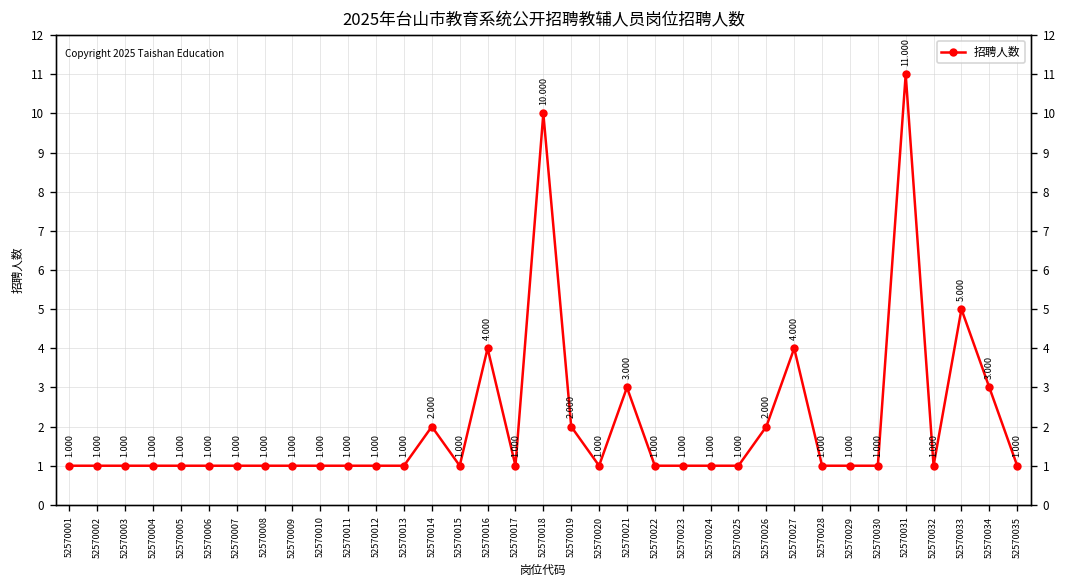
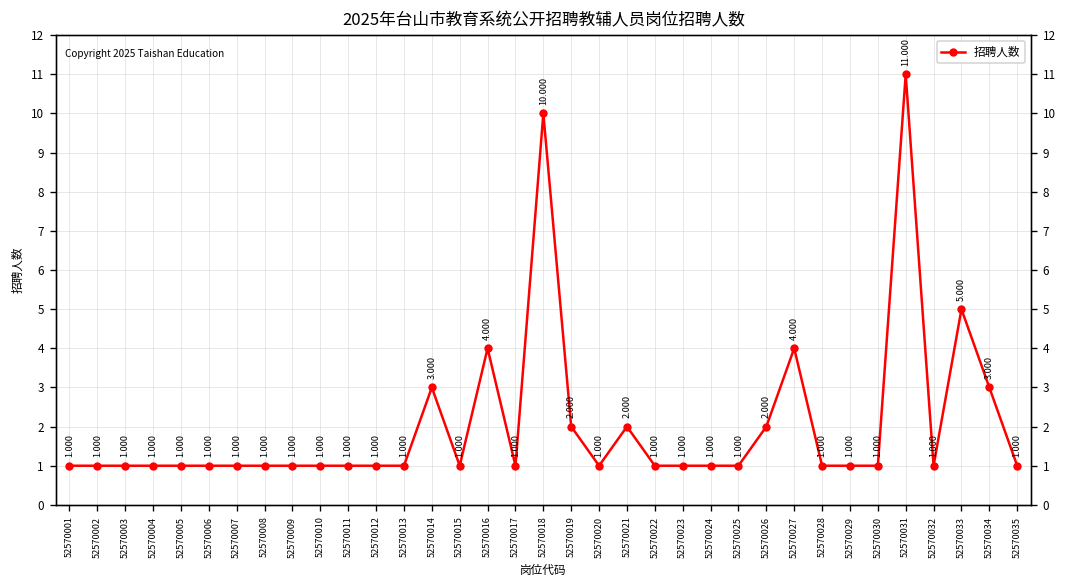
52570014: 2.000 -> 3.000
52570021: 3.000 -> 2.000
